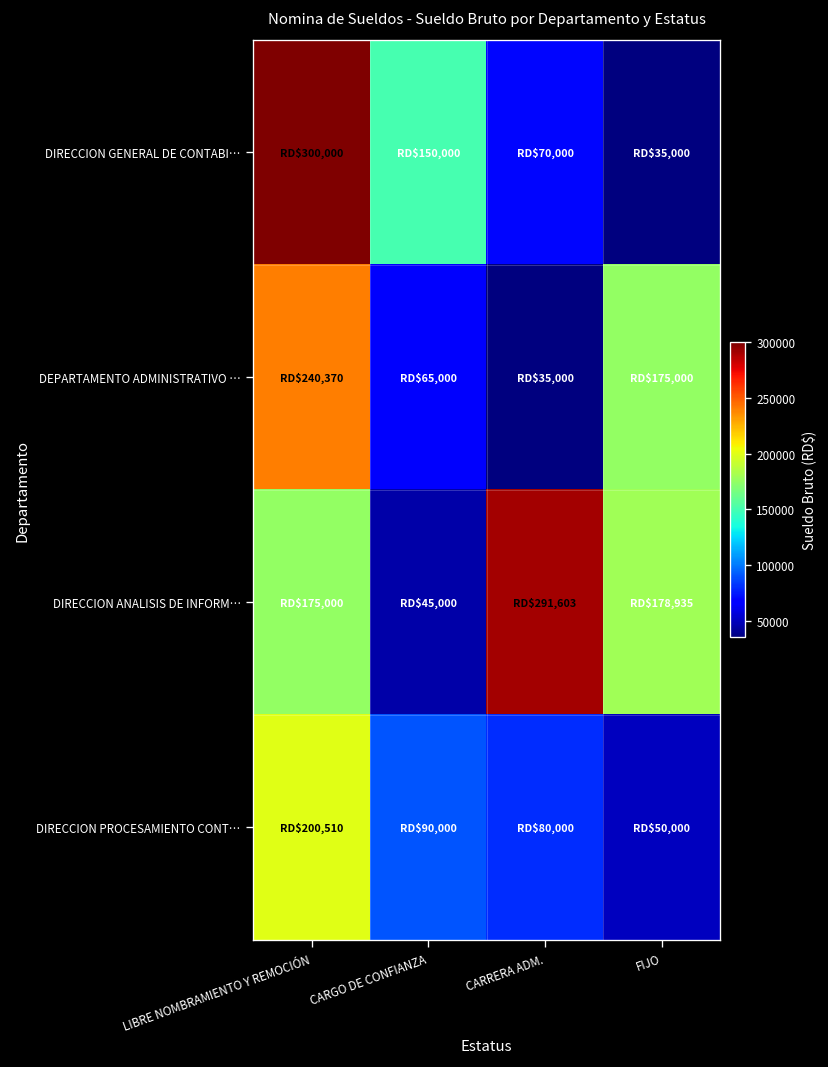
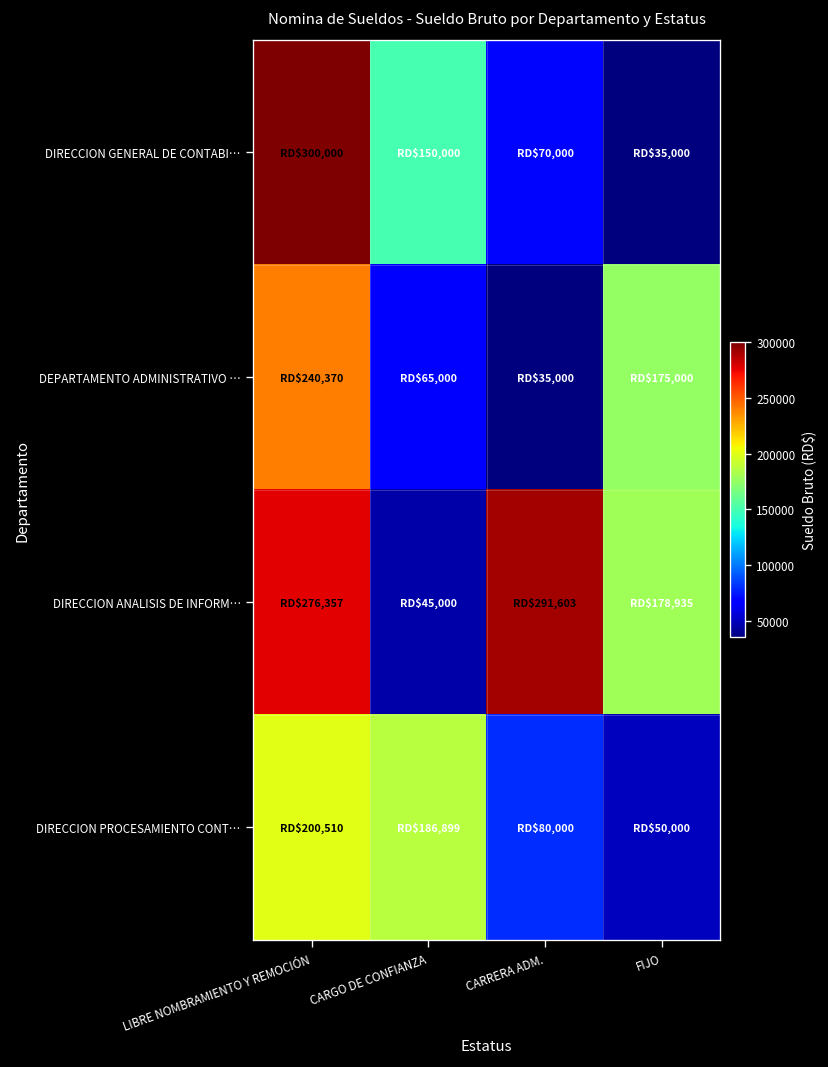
DIRECCION ANALISIS DE INFORM…, LIBRE NOMBRAMIENTO Y REMOCIÓN: $175,000 -> $276,357
DIRECCION PROCESAMIENTO CONT…, CARGO DE CONFIANZA: $90,000 -> $186,899
